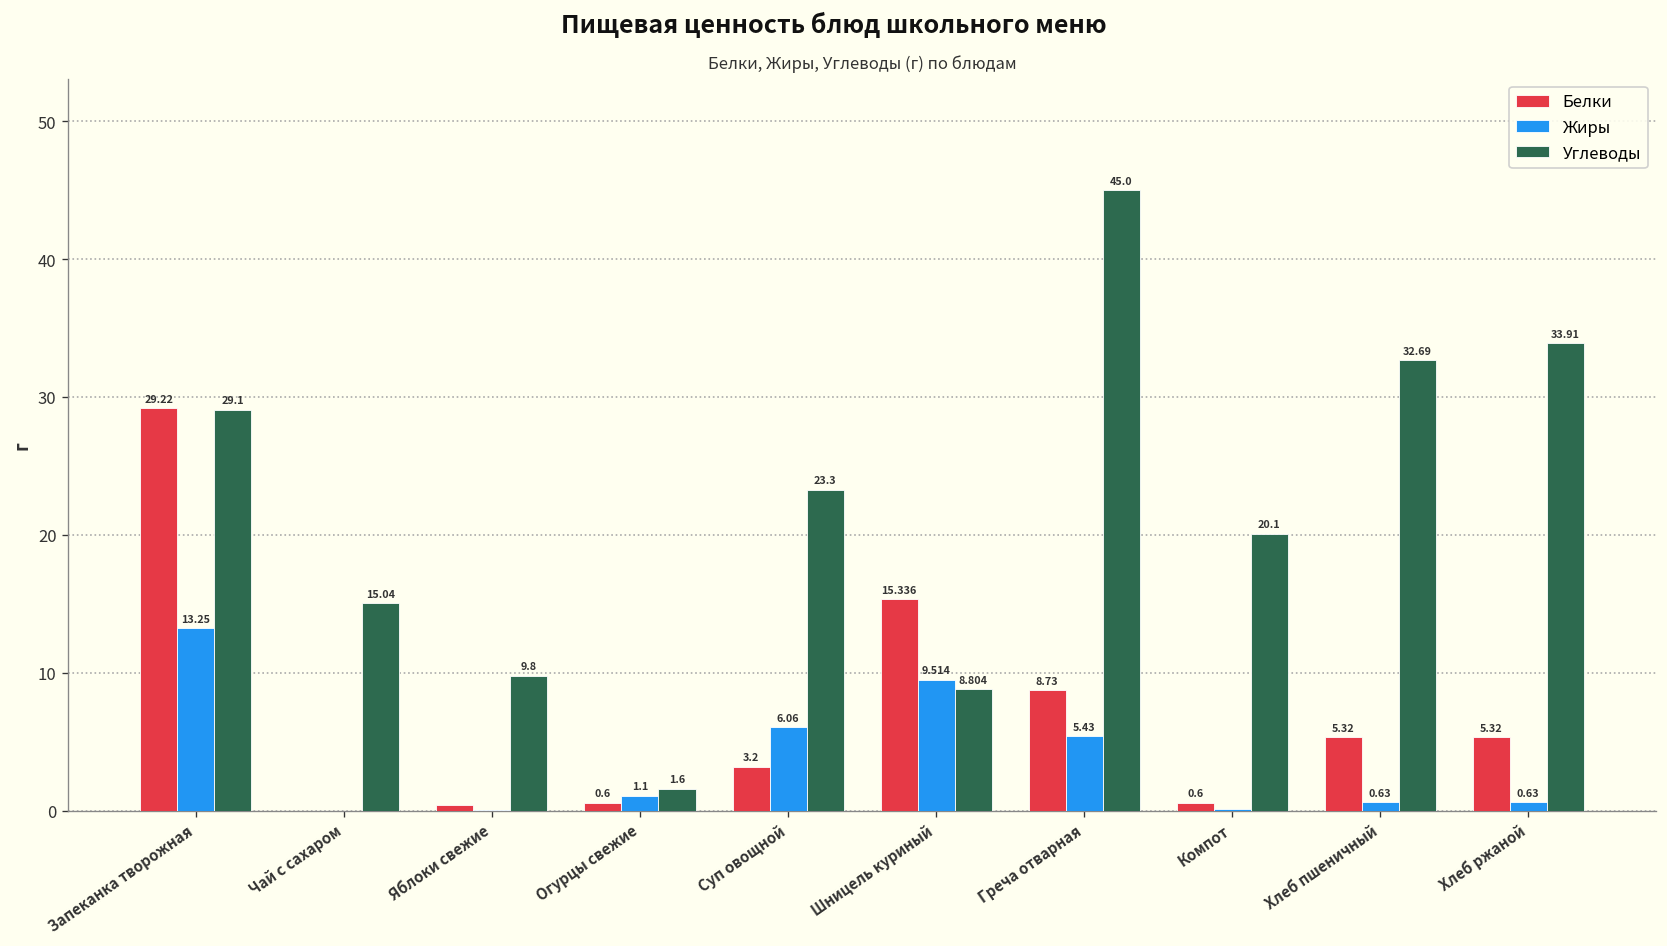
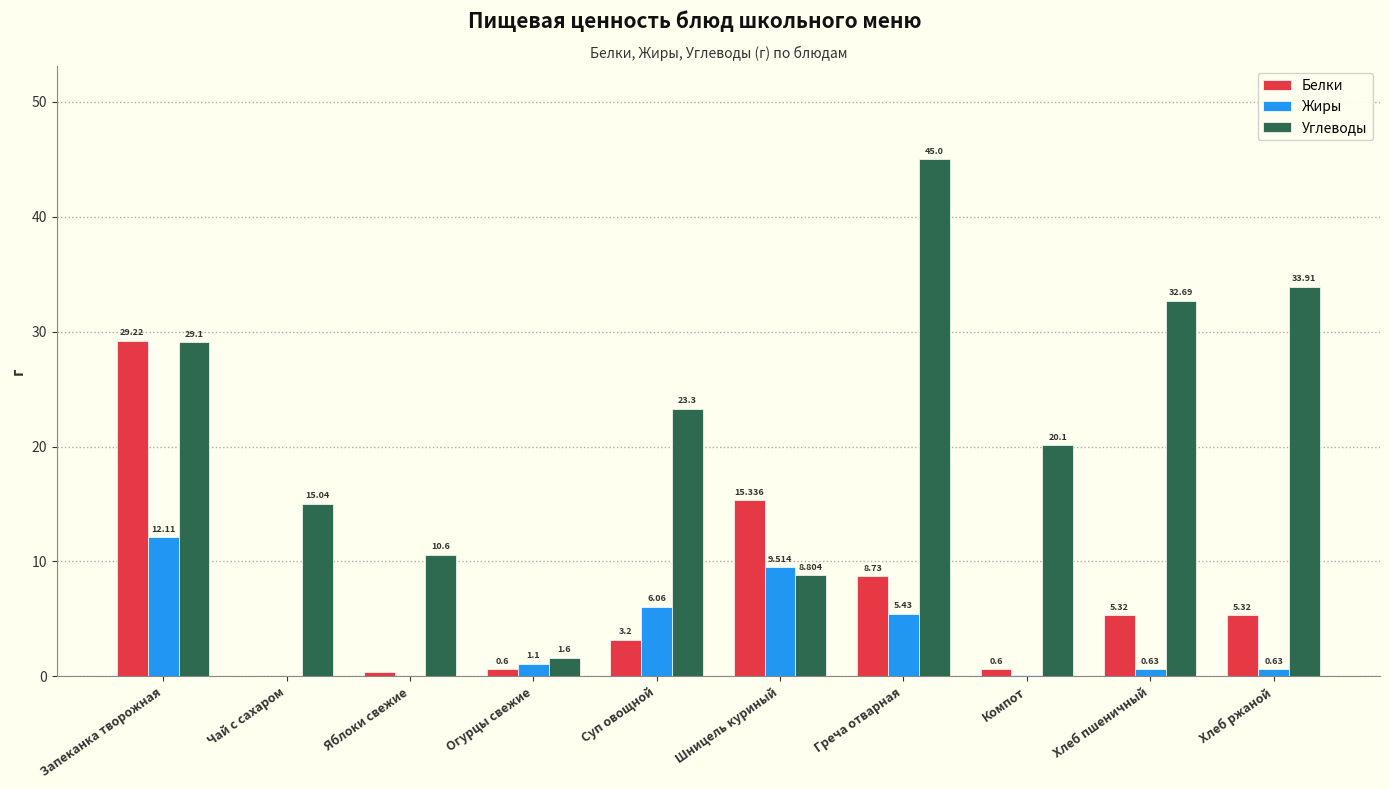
Жиры, Запеканка творожная: 13.25 -> 12.11
Углеводы, Яблоки свежие: 9.8 -> 10.6
